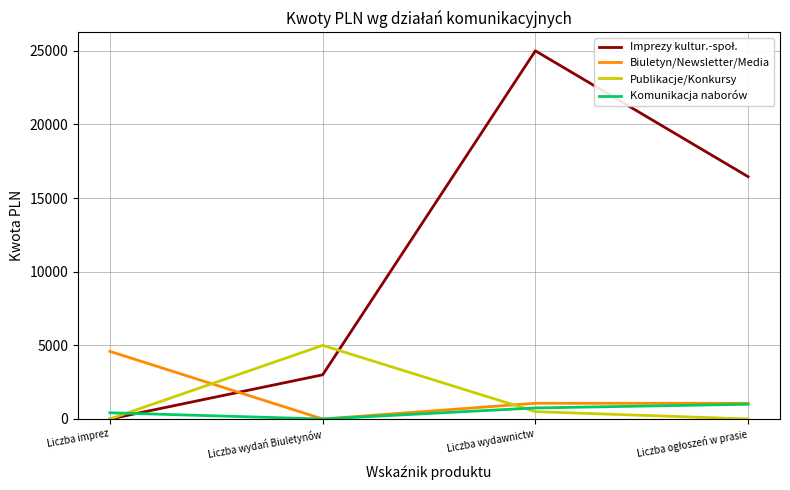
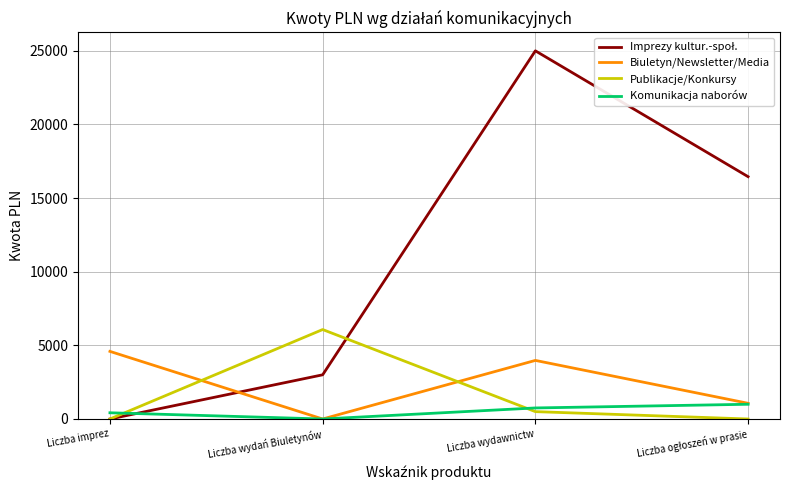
Publikacje/Konkursy, Liczba wydań Biuletynów: 5000 -> 6100
Biuletyn/Newsletter/Media, Liczba wydawnictw: 1100 -> 4000
